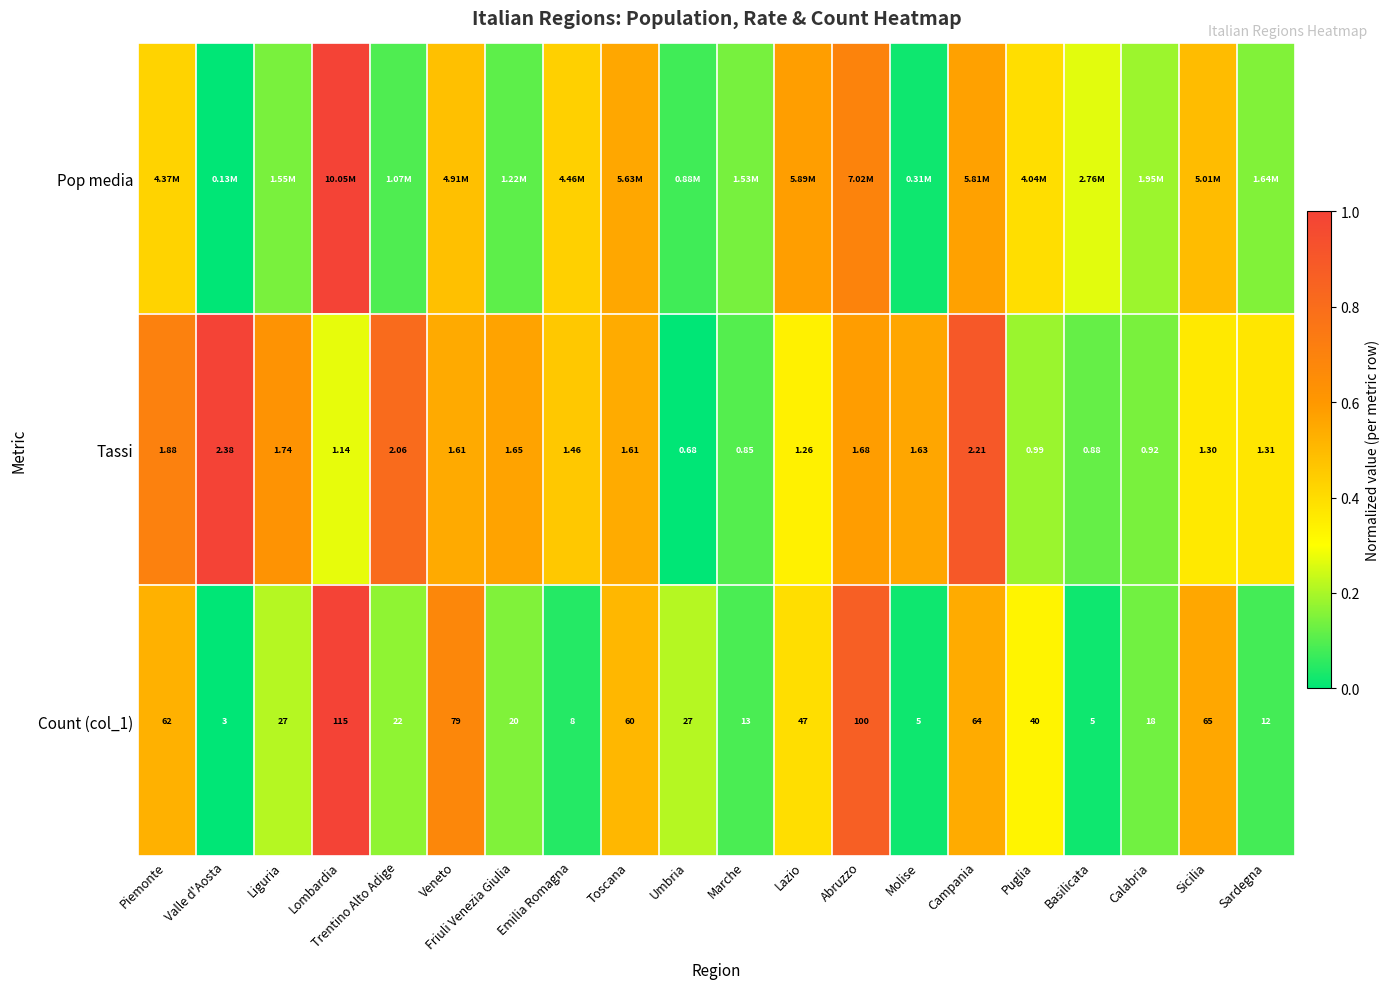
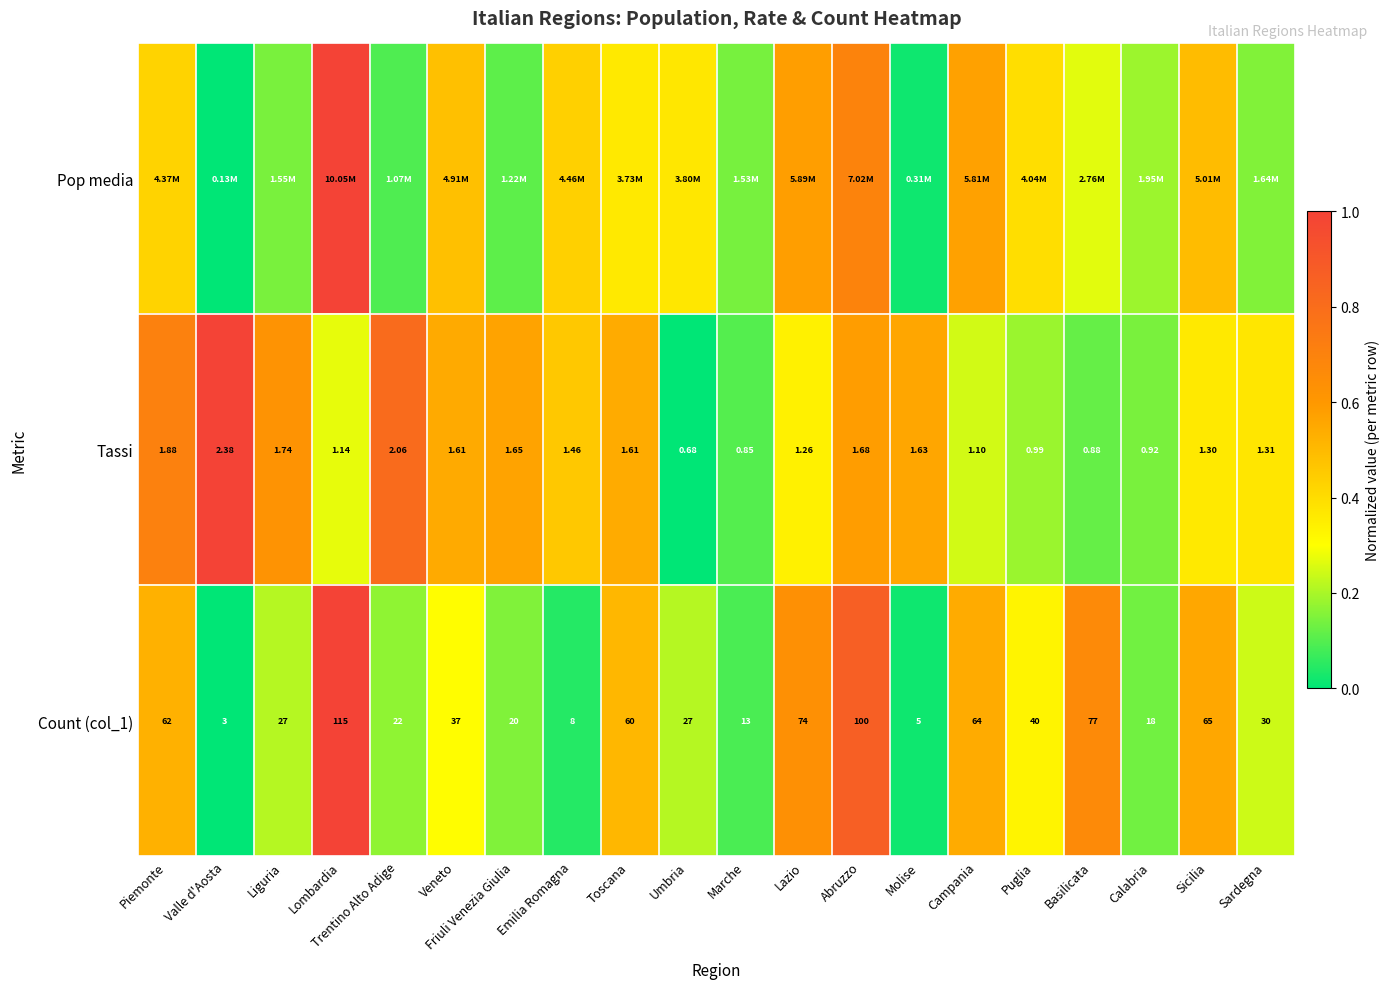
Pop media, Toscana: 5.63M -> 3.73M
Pop media, Umbria: 0.88M -> 3.80M
Tassi, Campania: 2.21 -> 1.10
Count (col_1), Veneto: 79 -> 37
Count (col_1), Lazio: 47 -> 74
Count (col_1), Basilicata: 5 -> 77
Count (col_1), Sardegna: 12 -> 30
